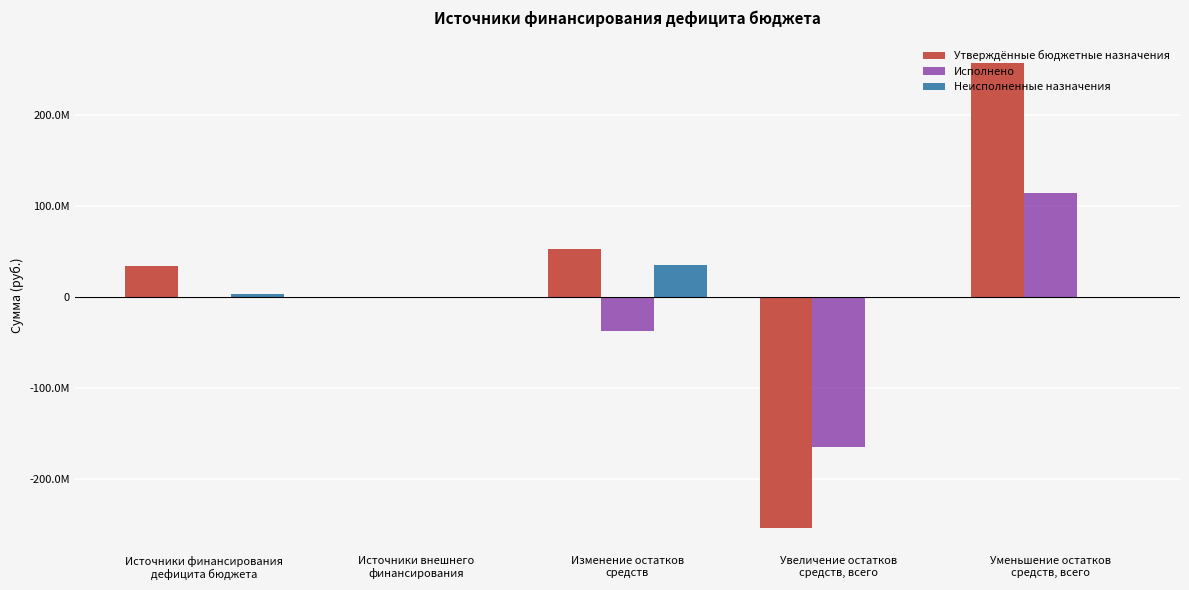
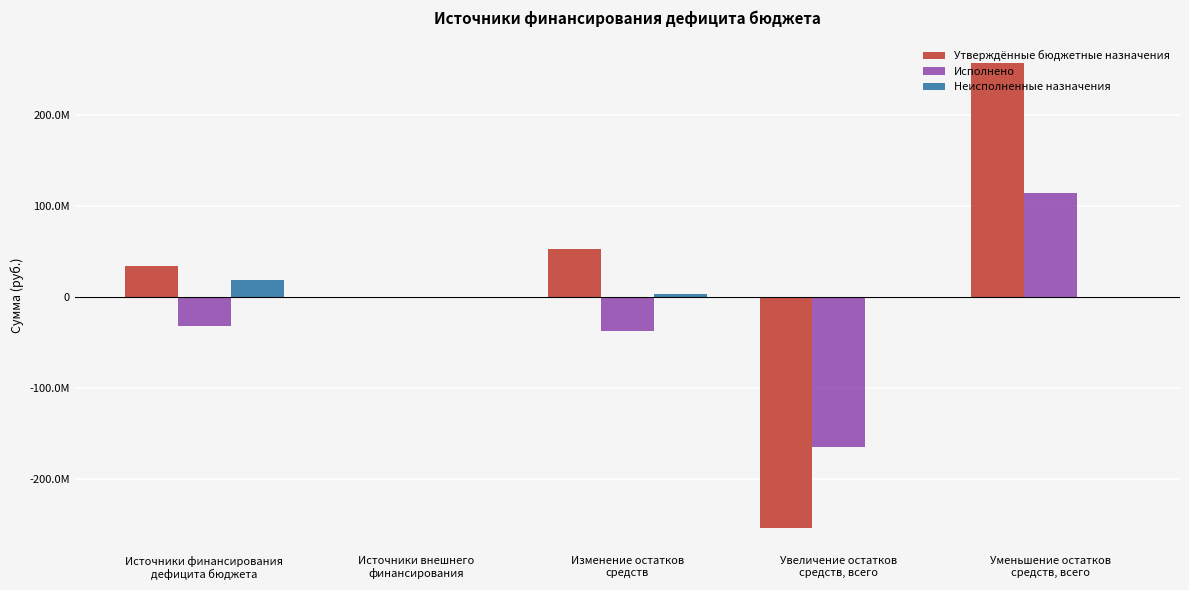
Исполнено, Источники финансирования дефицита бюджета: 0 -> -30000000
Неисполненные назначения, Источники финансирования дефицита бюджета: 0 -> 20000000
Неисполненные назначения, Изменение остатков средств: 30000000 -> 0
